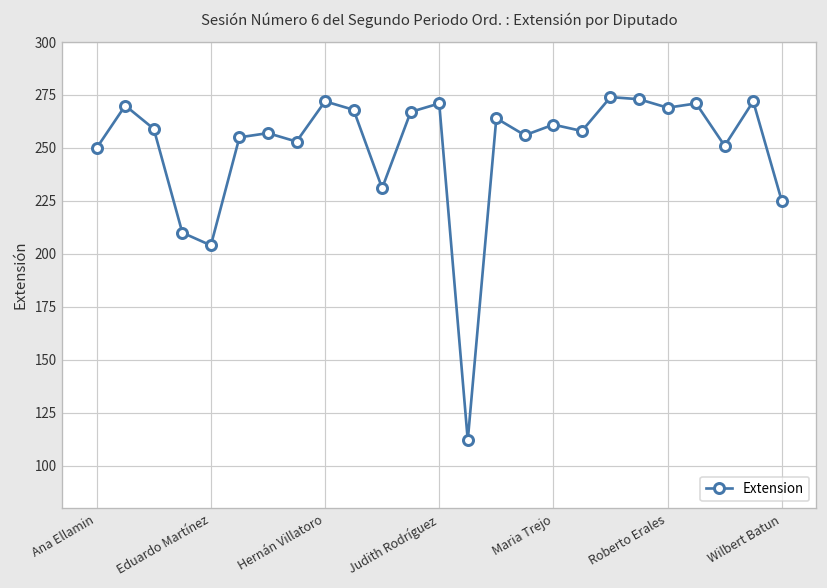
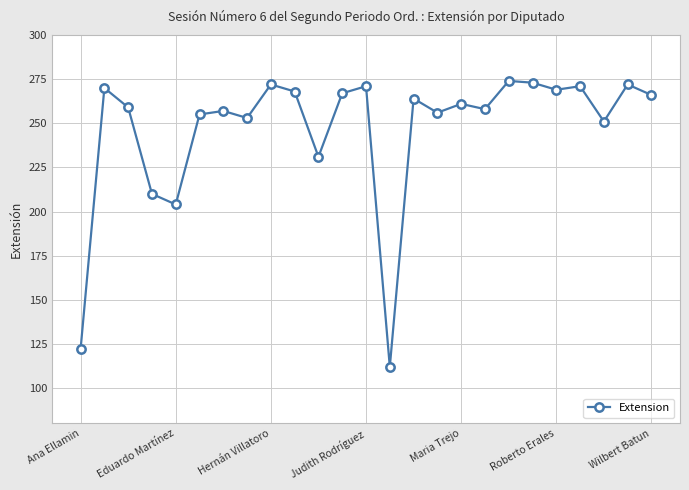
Ana Ellamin: 250 -> 122
Wilbert Batun: 225 -> 266
